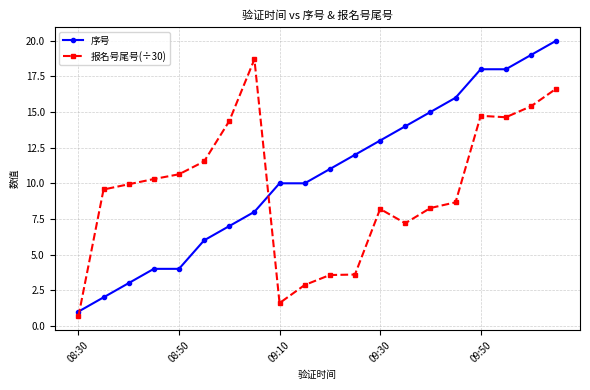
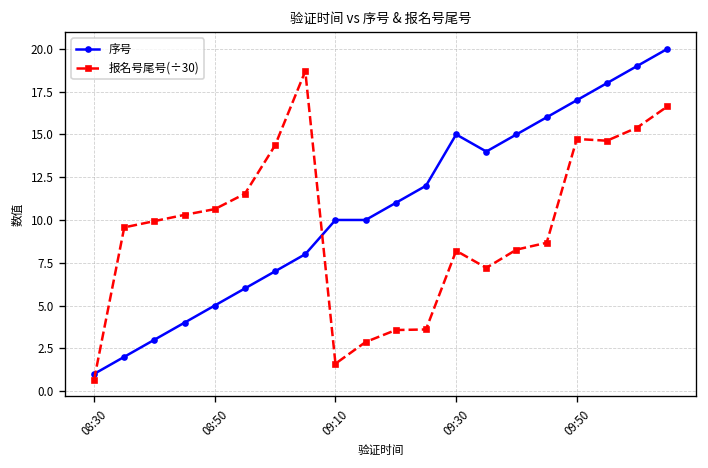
序号, 08:50: 4 -> 5
序号, 09:30: 13 -> 15
序号, 09:50: 18 -> 17
